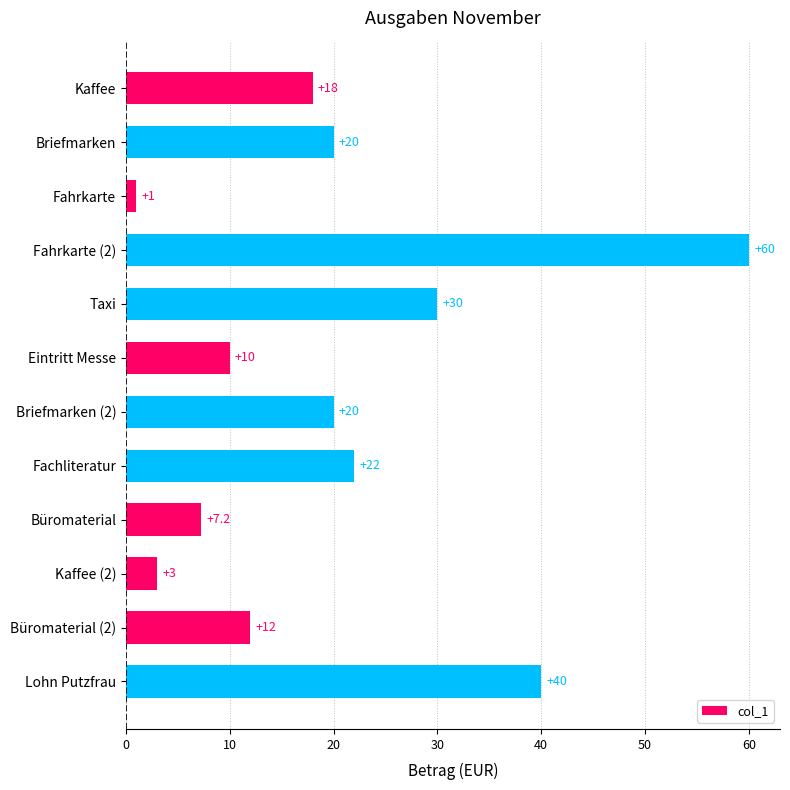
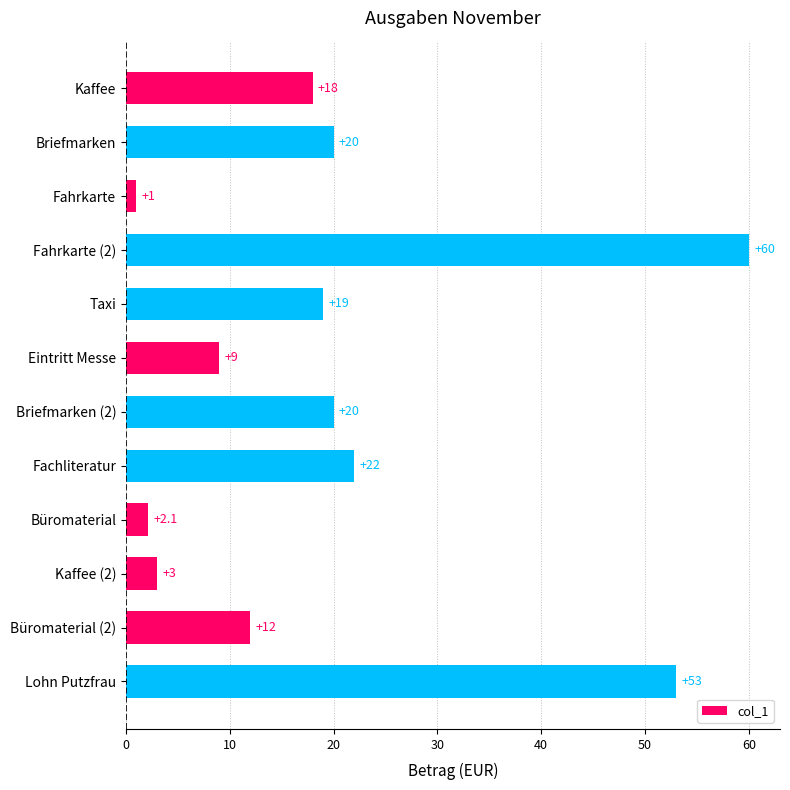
Taxi: +30 -> +19
Eintritt Messe: +10 -> +9
Büromaterial: +7.2 -> +2.1
Lohn Putzfrau: +40 -> +53
